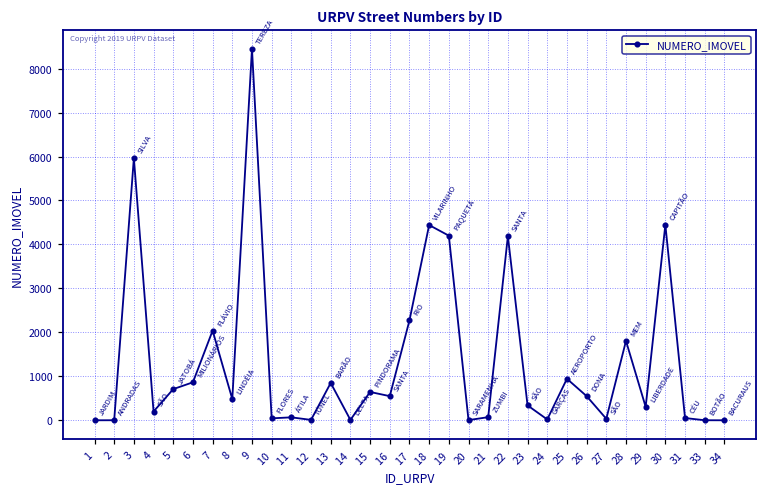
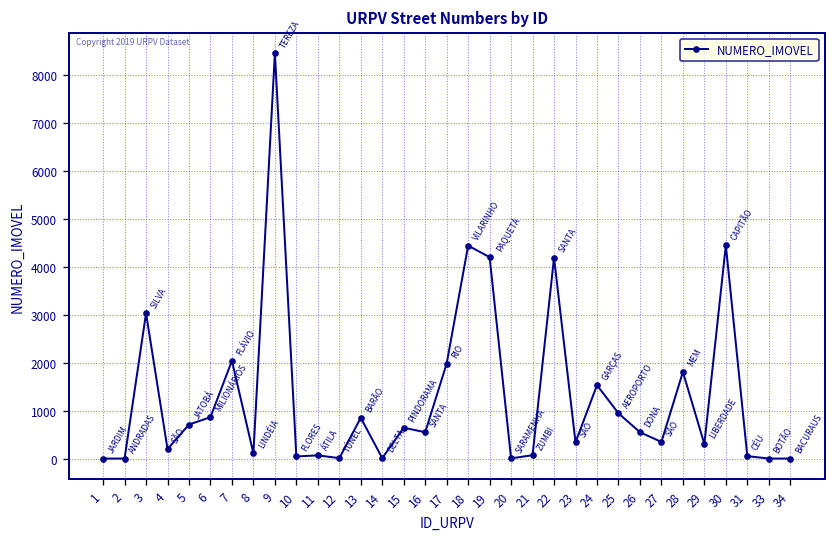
3: 6000 -> 3000
8: 500 -> 100
17: 2300 -> 2000
24: 0 -> 1500
27: 0 -> 300
